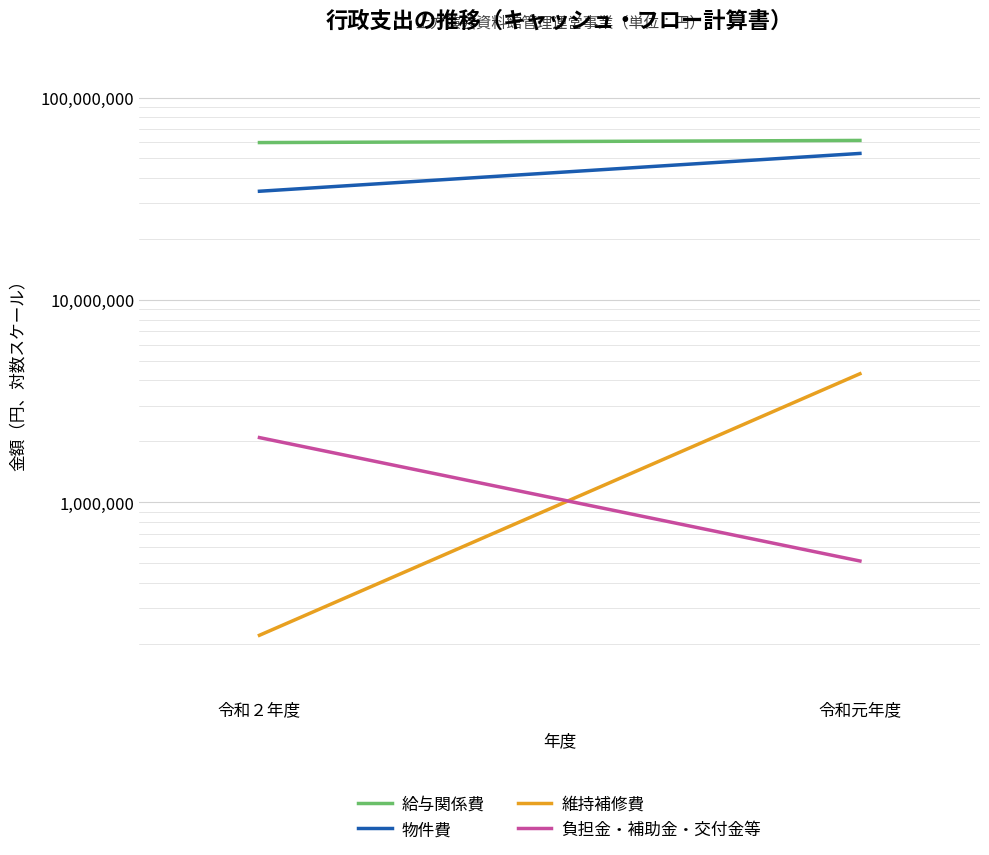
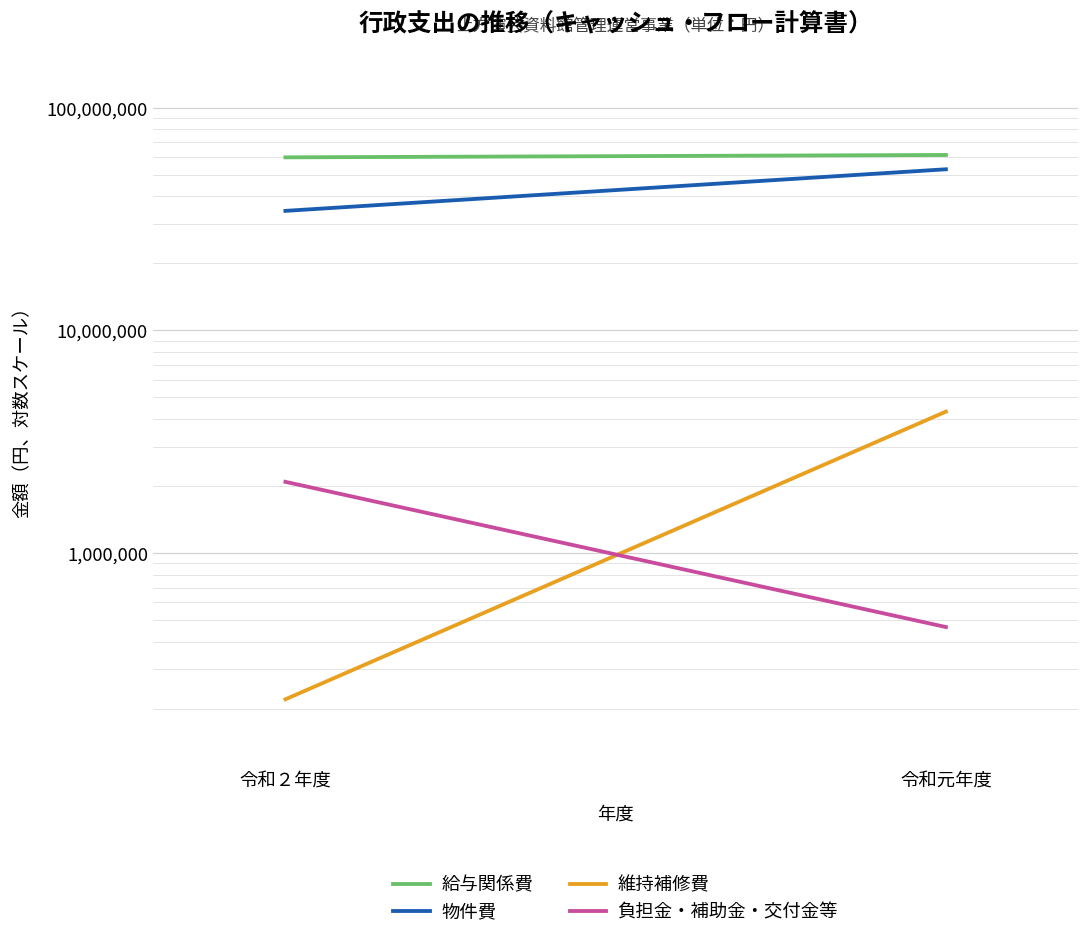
負担金・補助金・交付金等, 令和元年度: 510,000 -> 470,000
